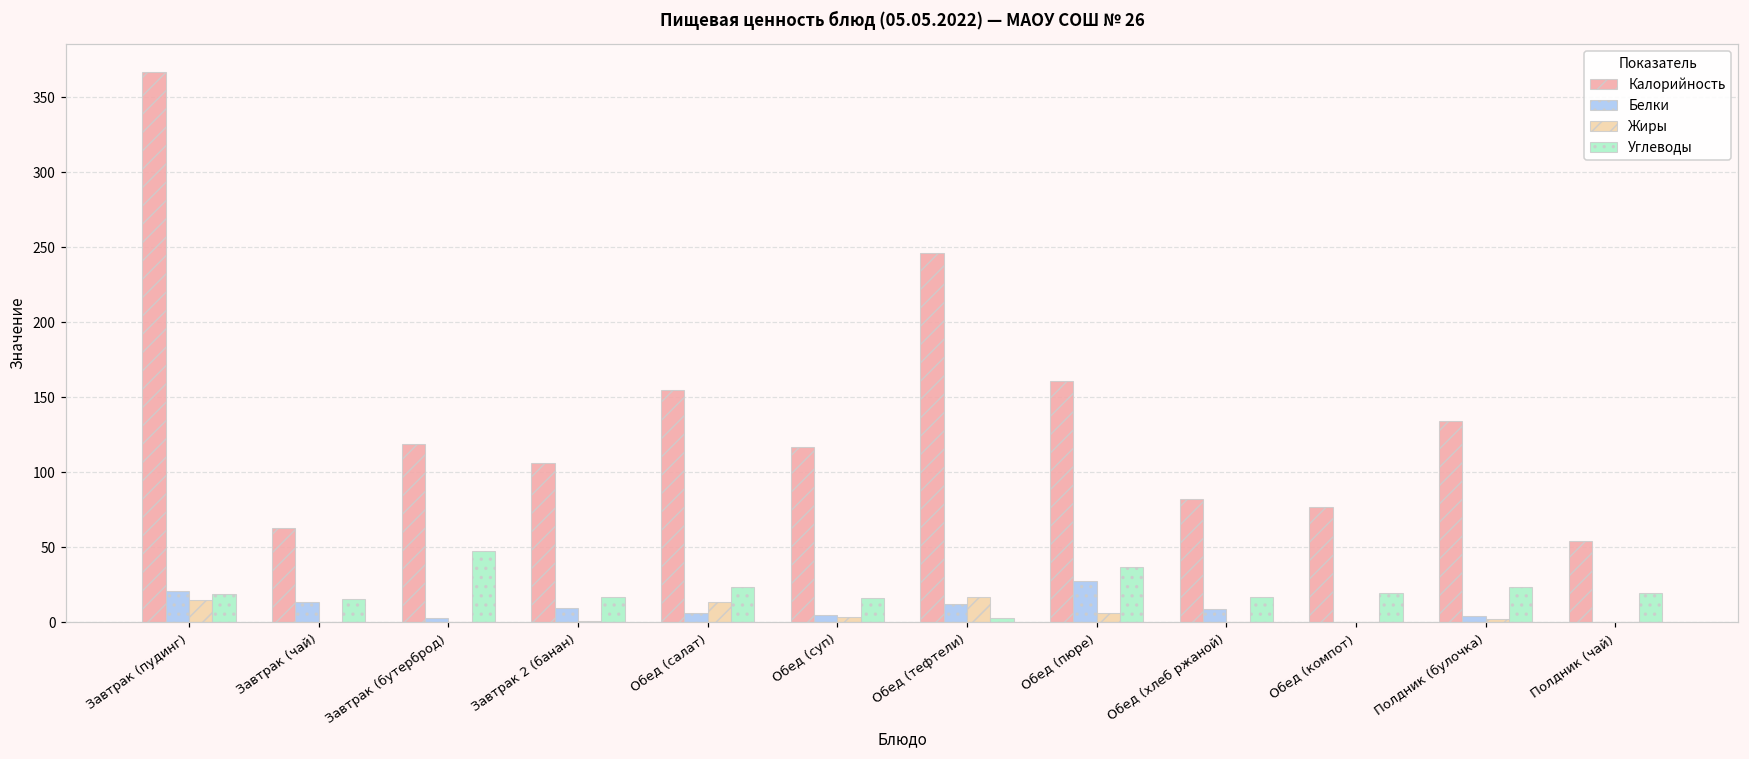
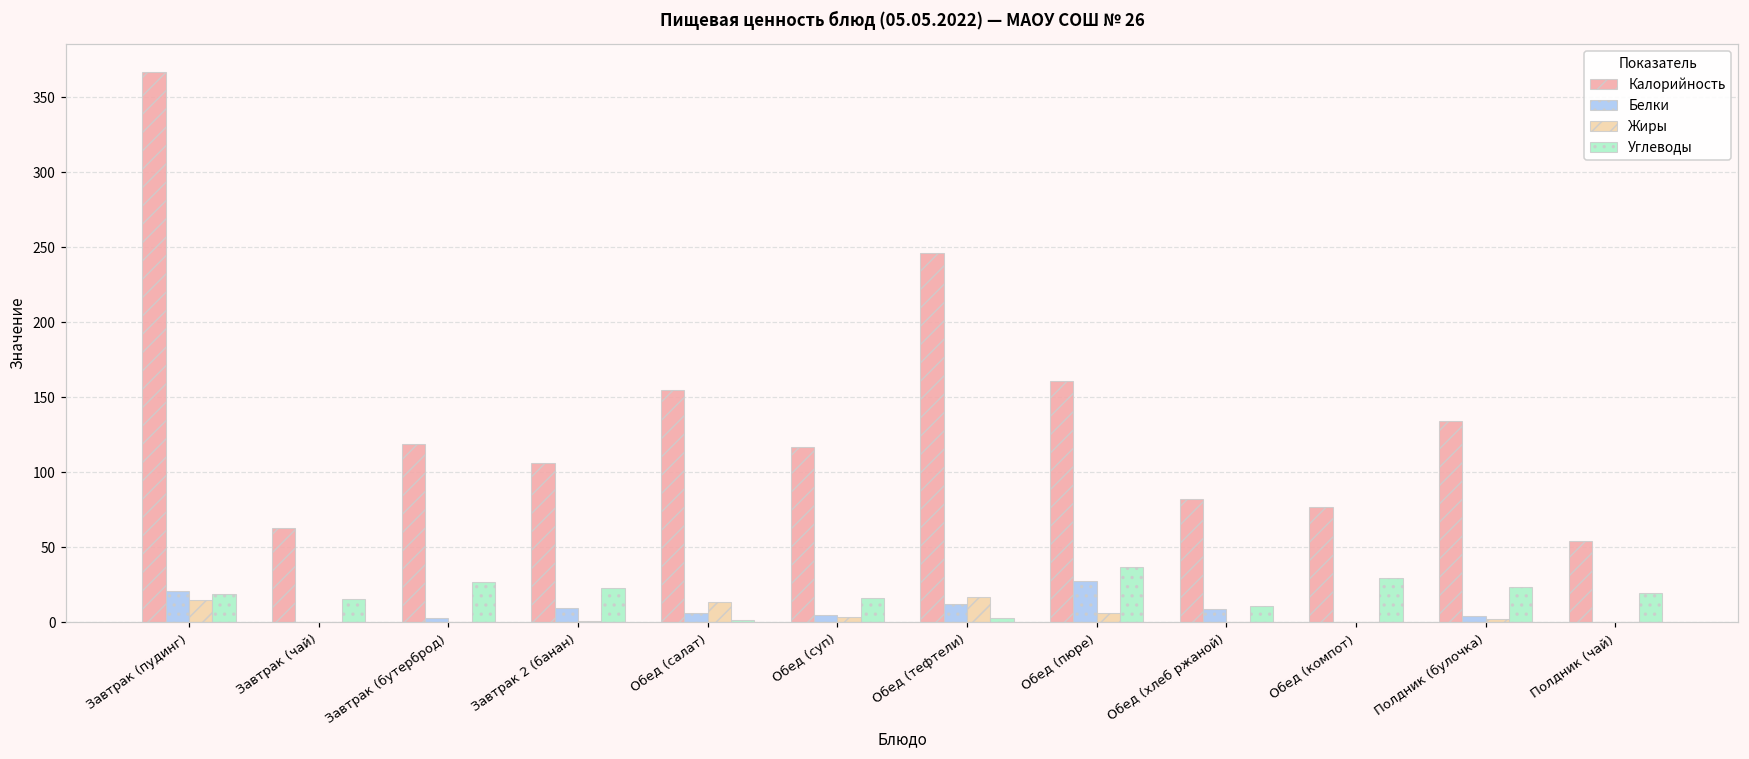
Белки, Завтрак (чай): 13 -> 0
Углеводы, Завтрак (бутерброд): 47 -> 27
Углеводы, Завтрак 2 (банан): 17 -> 23
Углеводы, Обед (салат): 24 -> 2
Углеводы, Обед (хлеб ржаной): 17 -> 11
Углеводы, Обед (компот): 19 -> 29
